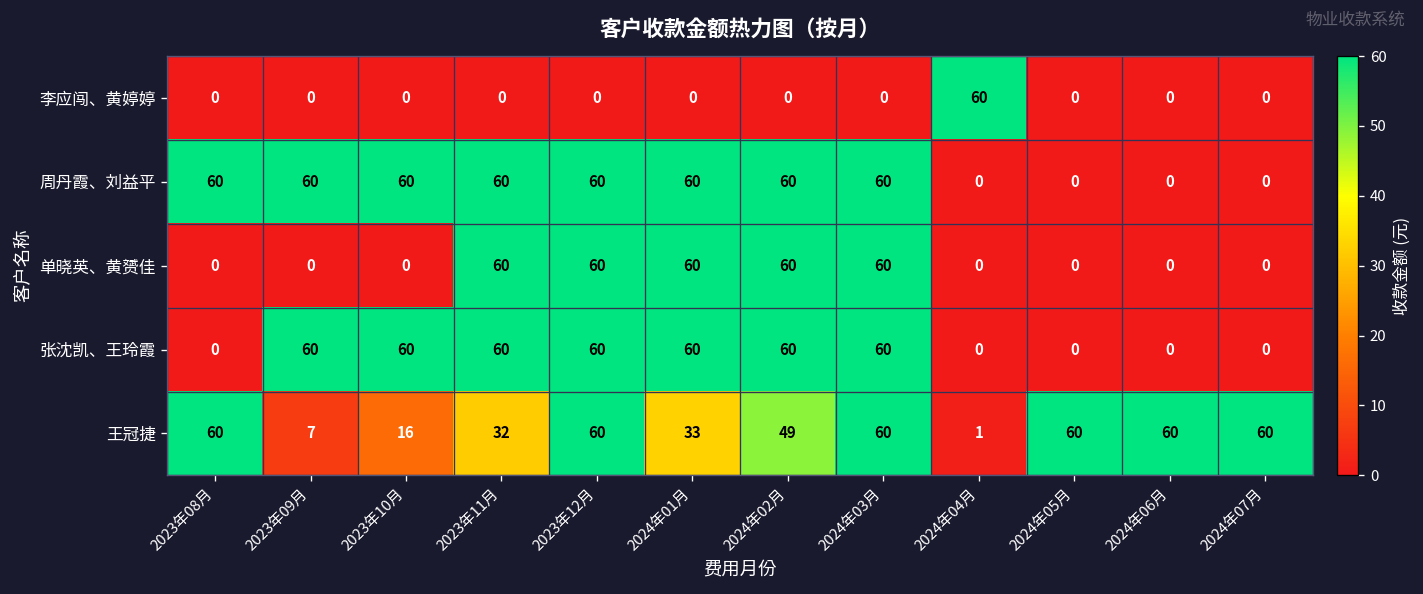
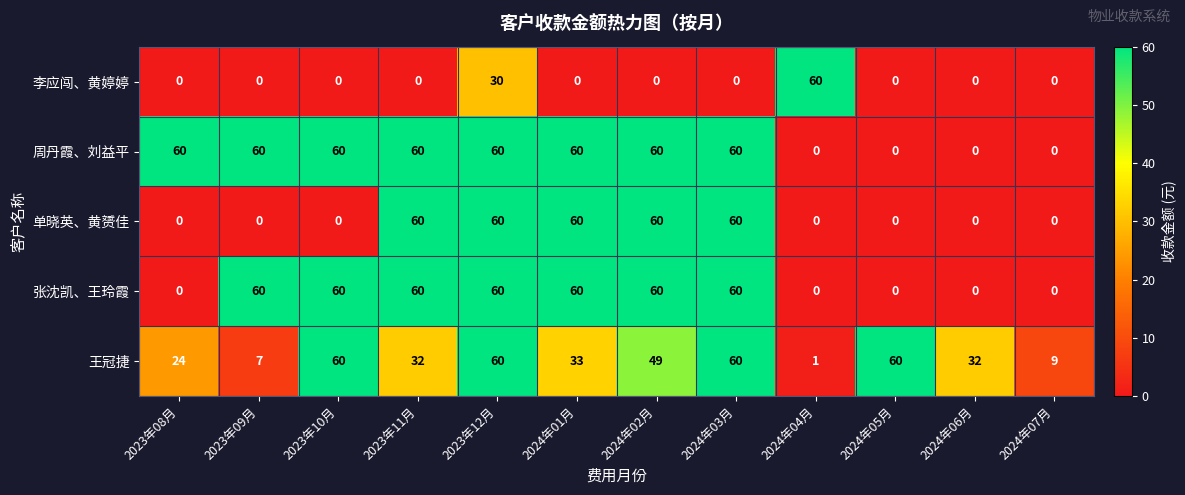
李应闯、黄婷婷, 2023年12月: 0 -> 30
王冠捷, 2023年08月: 60 -> 24
王冠捷, 2023年10月: 16 -> 60
王冠捷, 2024年06月: 60 -> 32
王冠捷, 2024年07月: 60 -> 9
